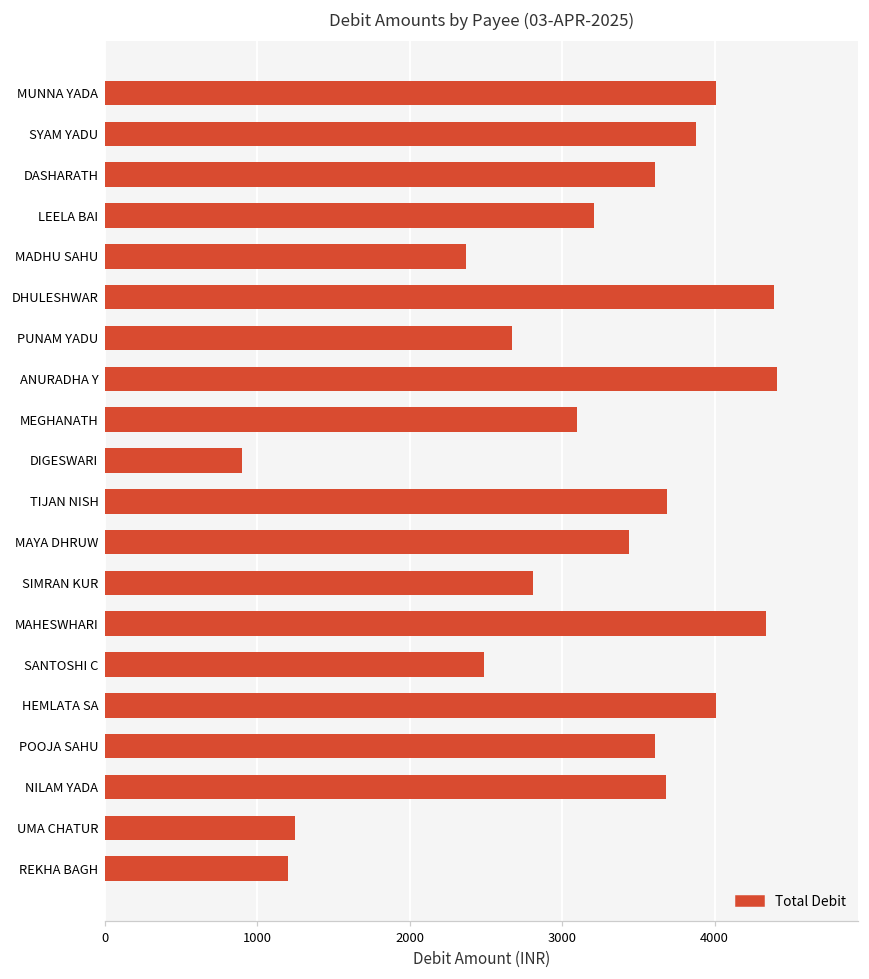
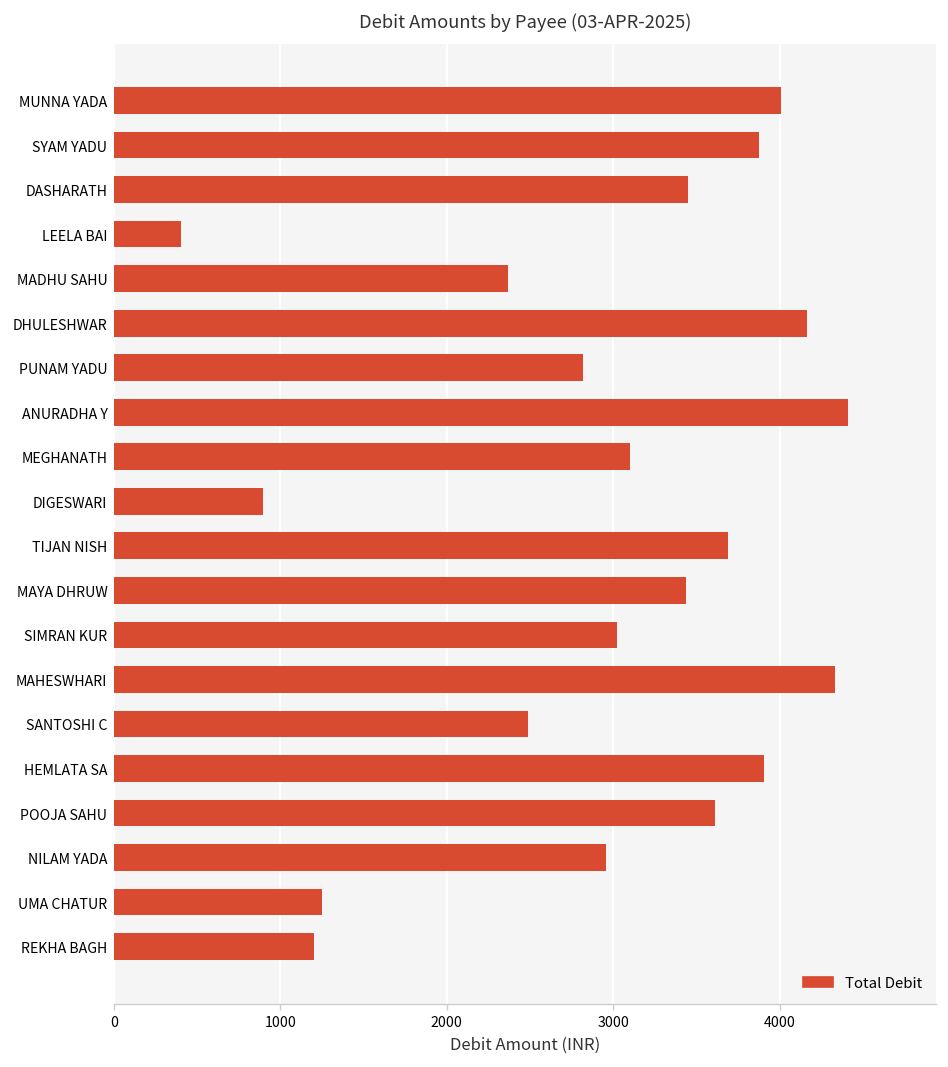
DASHARATH: 3610 -> 3450
LEELA BAI: 3210 -> 400
DHULESHWAR: 4390 -> 4160
PUNAM YADU: 2670 -> 2820
SIMRAN KUR: 2810 -> 3020
HEMLATA SA: 4010 -> 3910
NILAM YADA: 3680 -> 2960
